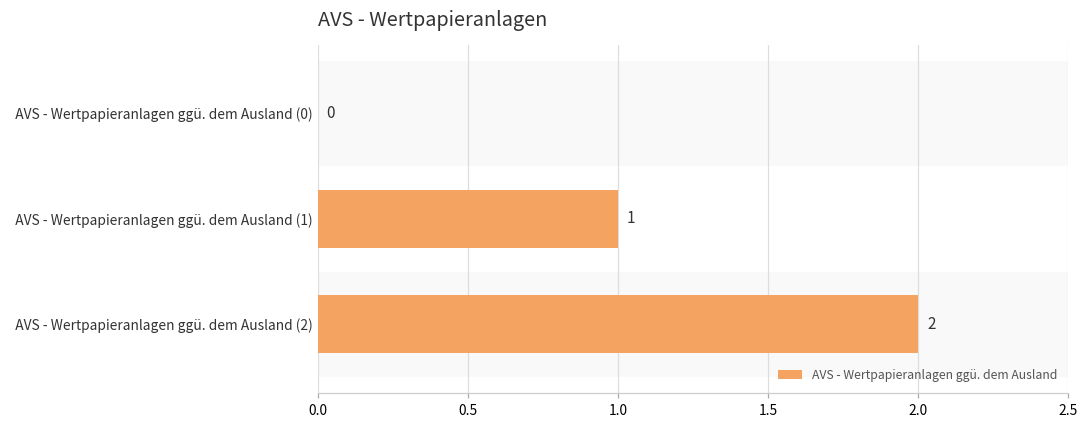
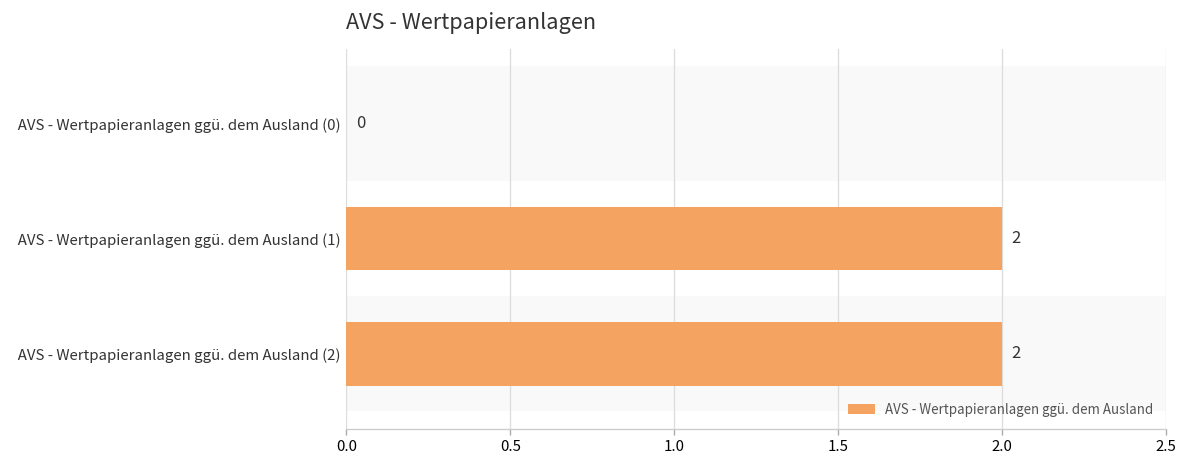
AVS - Wertpapieranlagen ggü. dem Ausland (1): 1 -> 2
